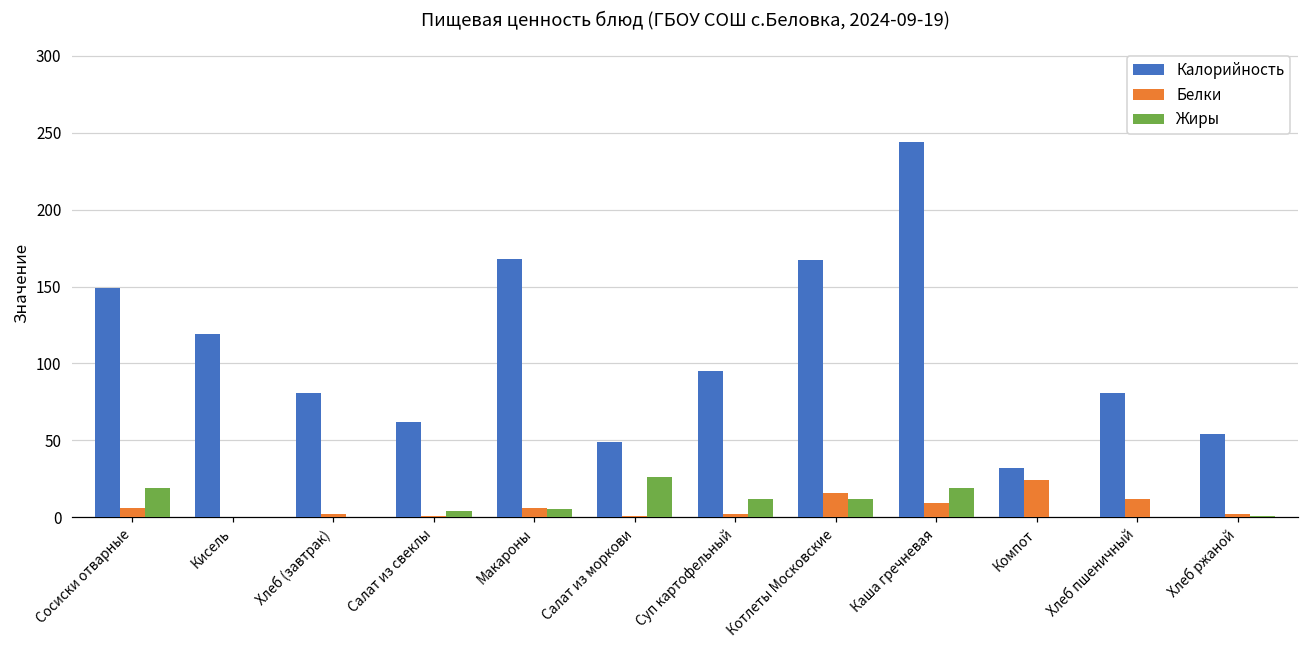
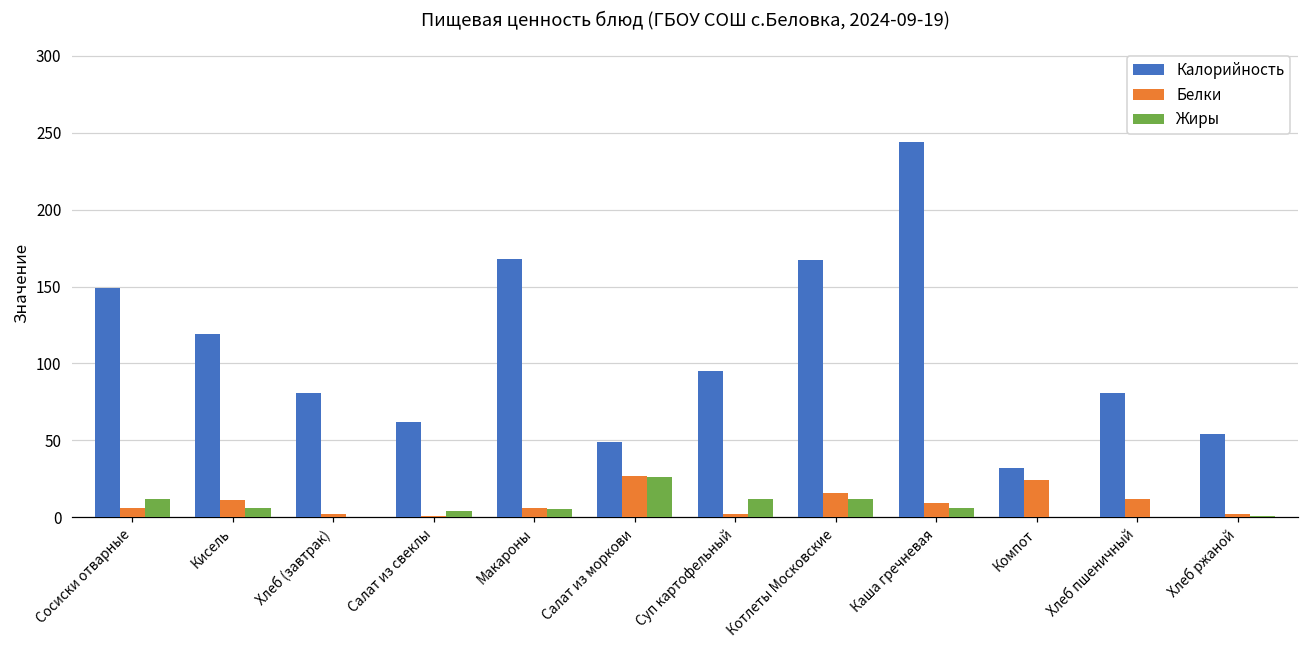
Жиры, Сосиски отварные: 19 -> 12
Белки, Кисель: 0 -> 11
Жиры, Кисель: 0 -> 6
Белки, Салат из моркови: 1 -> 27
Жиры, Каша гречневая: 19 -> 6
